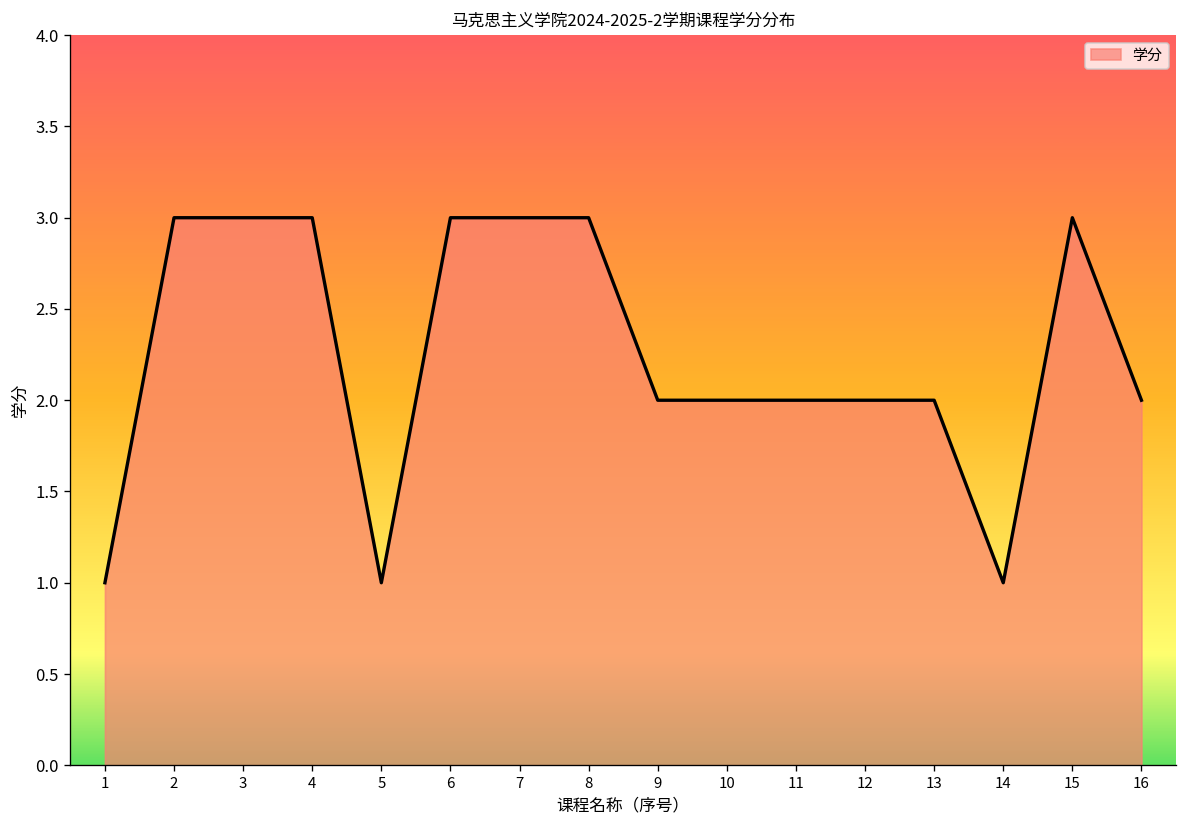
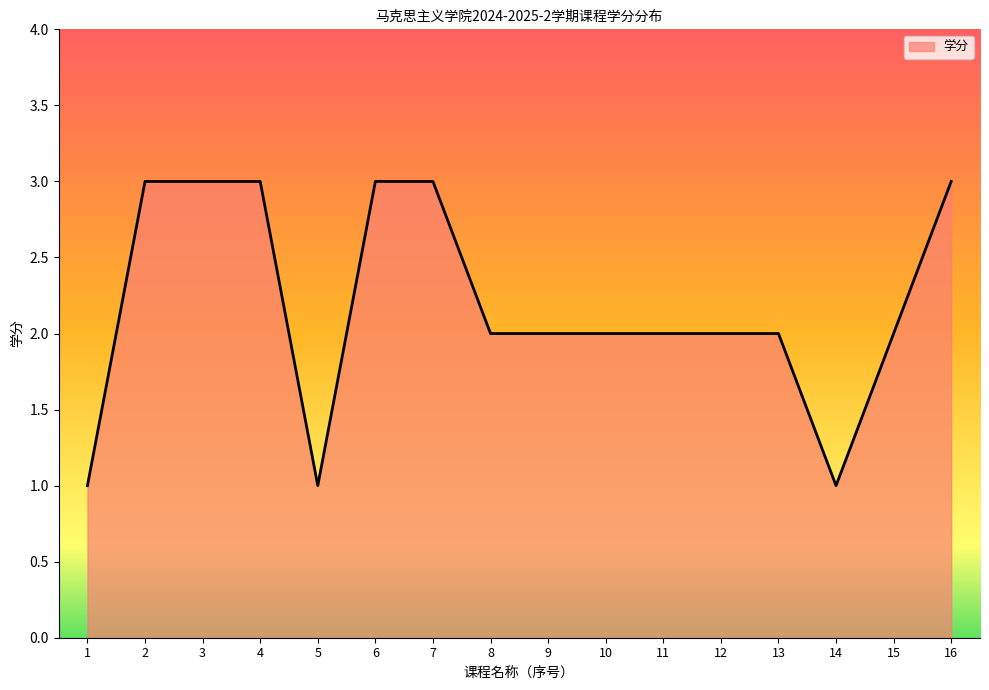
8: 3 -> 2
15: 3 -> 2
16: 2 -> 3
